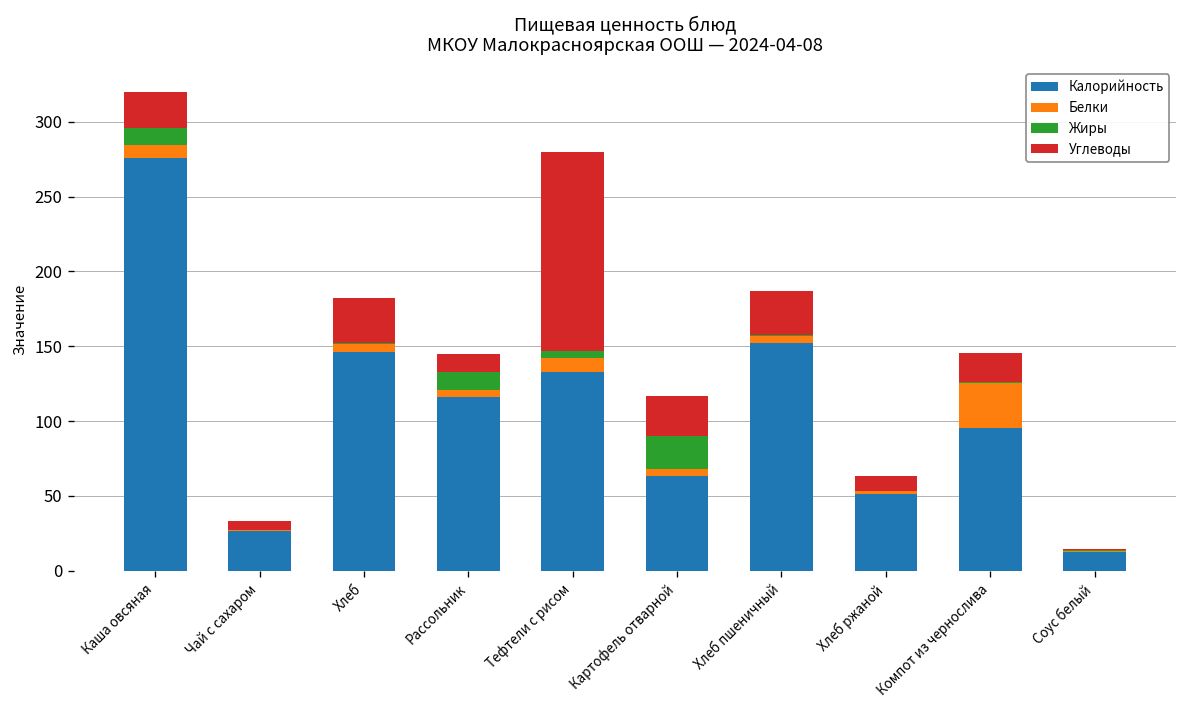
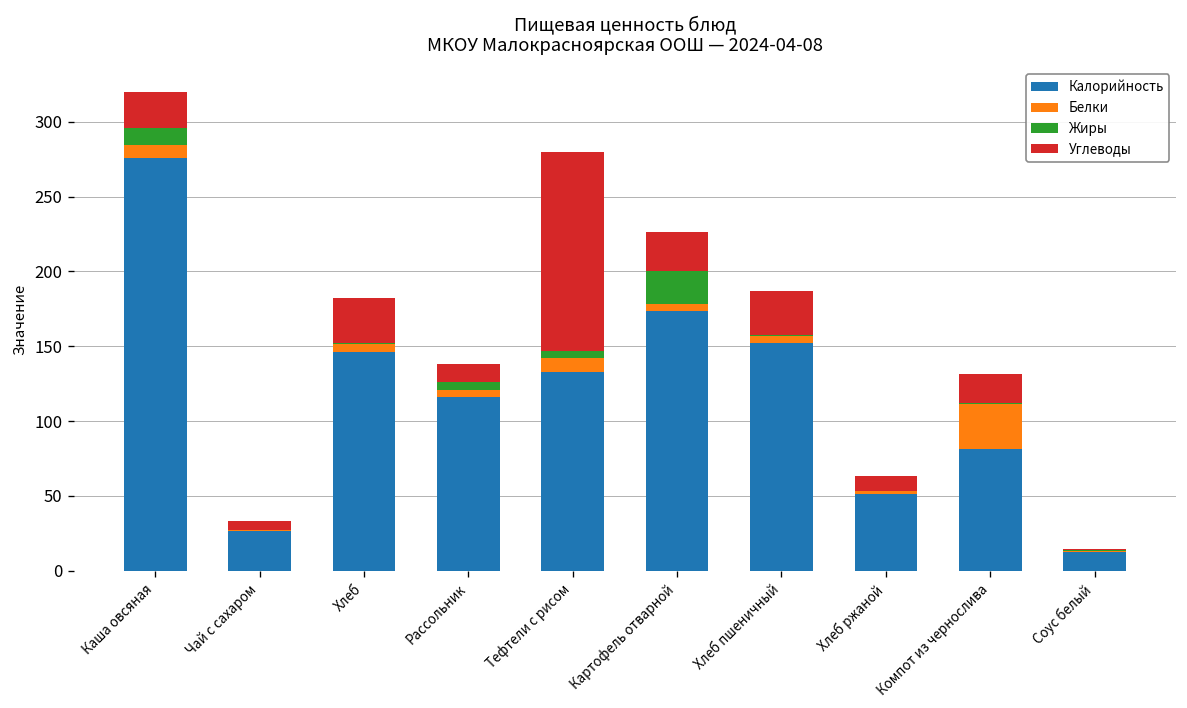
Жиры, Рассольник: 12 -> 6
Калорийность, Картофель отварной: 64 -> 174
Калорийность, Компот из чернослива: 95 -> 81
